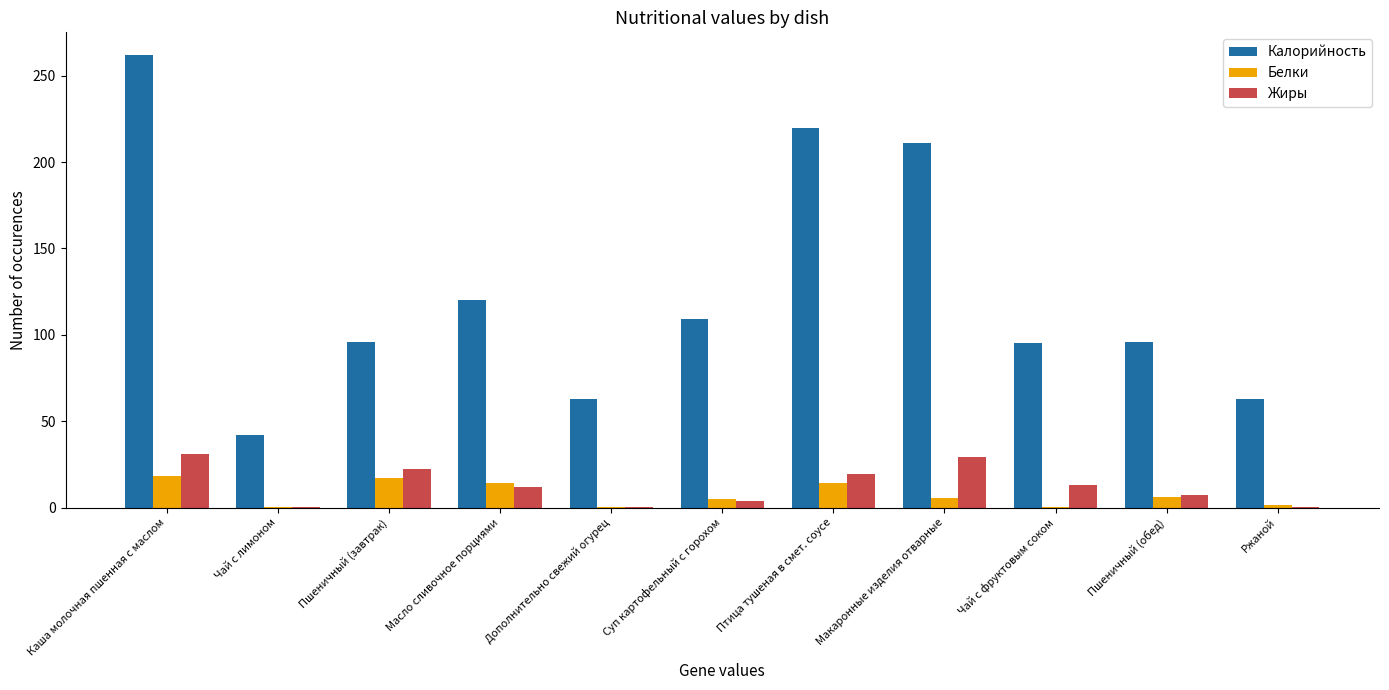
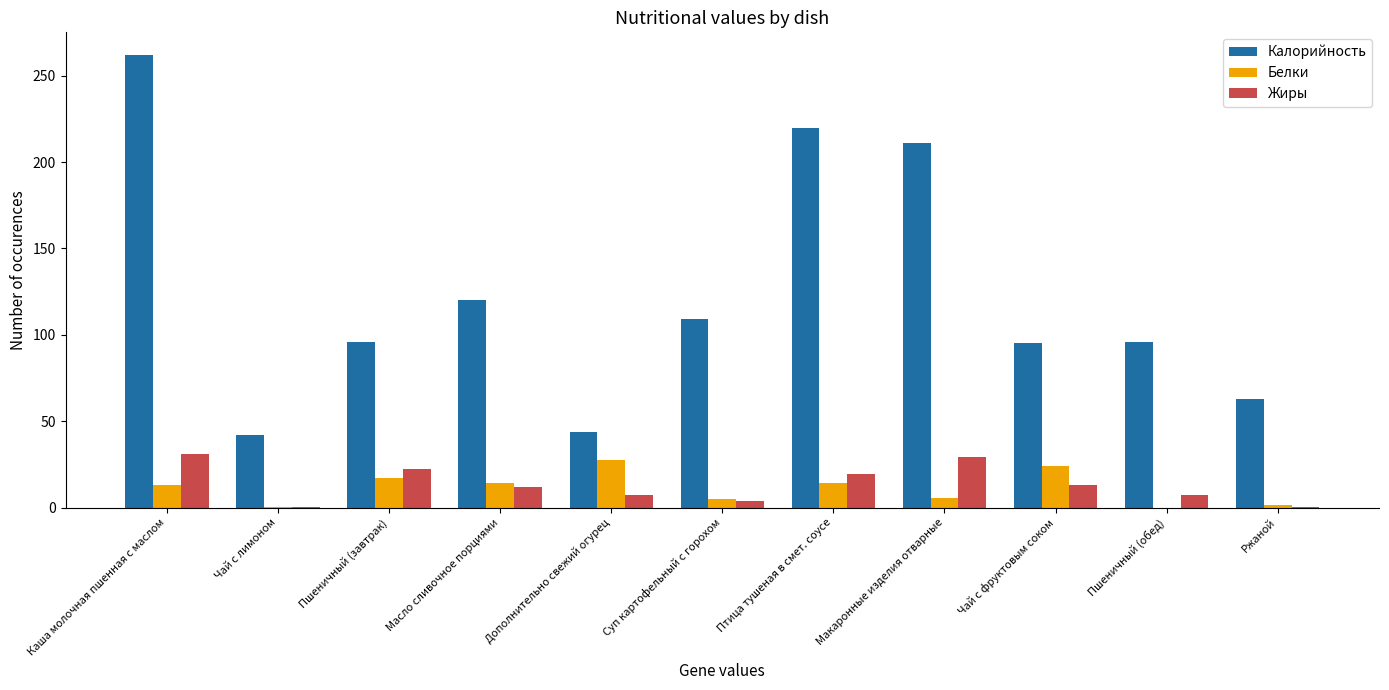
Белки, Каша молочная пшенная с маслом: 18 -> 13
Калорийность, Дополнительно свежий огурец: 63 -> 44
Белки, Дополнительно свежий огурец: 0 -> 28
Жиры, Дополнительно свежий огурец: 0 -> 7
Белки, Чай с фруктовым соком: 0 -> 24
Белки, Пшеничный (обед): 6 -> 0
